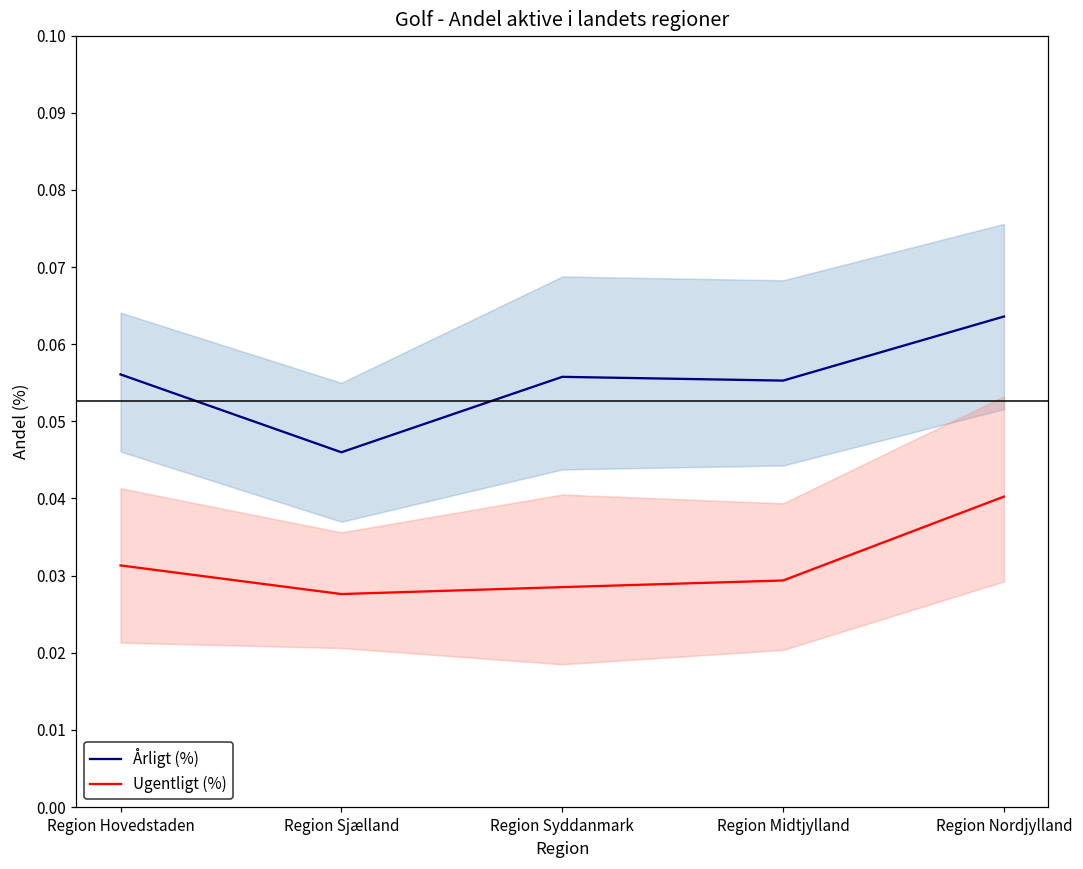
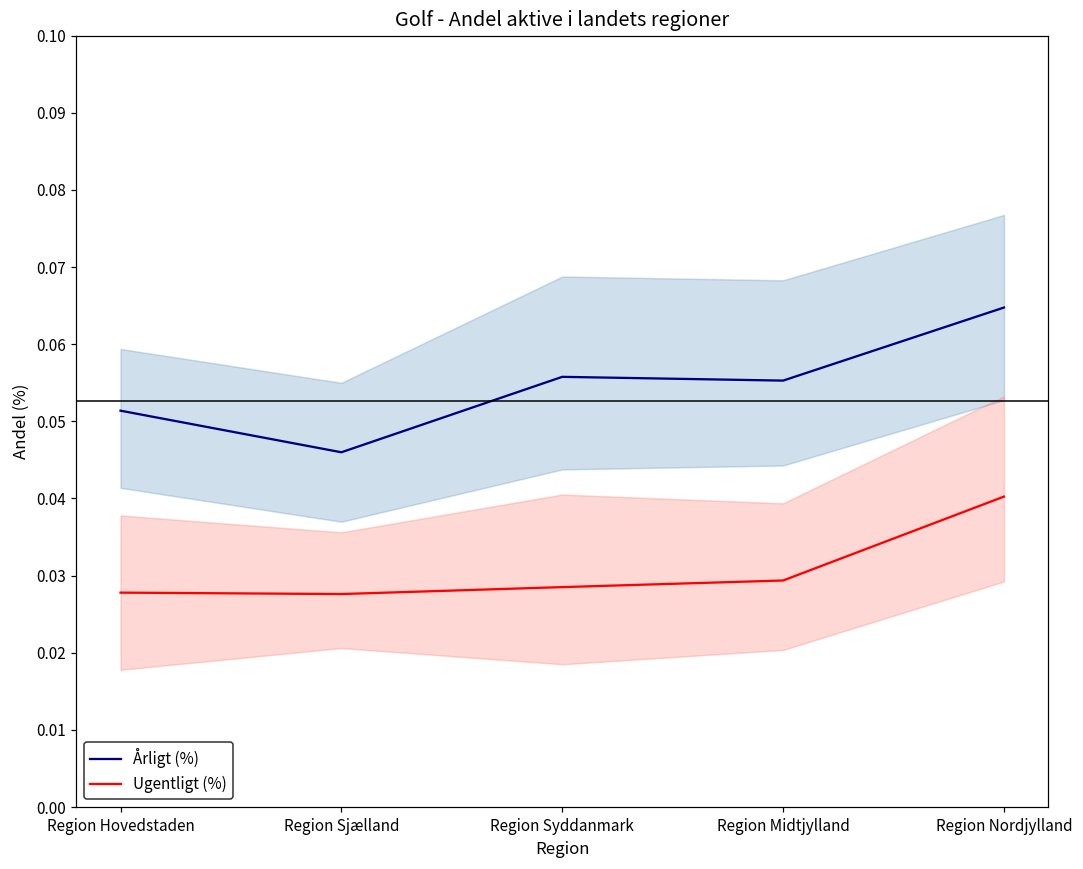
Årligt (%), Region Hovedstaden: 0.056 -> 0.051
Ugentligt (%), Region Hovedstaden: 0.031 -> 0.028
Årligt (%), Region Nordjylland: 0.064 -> 0.065
